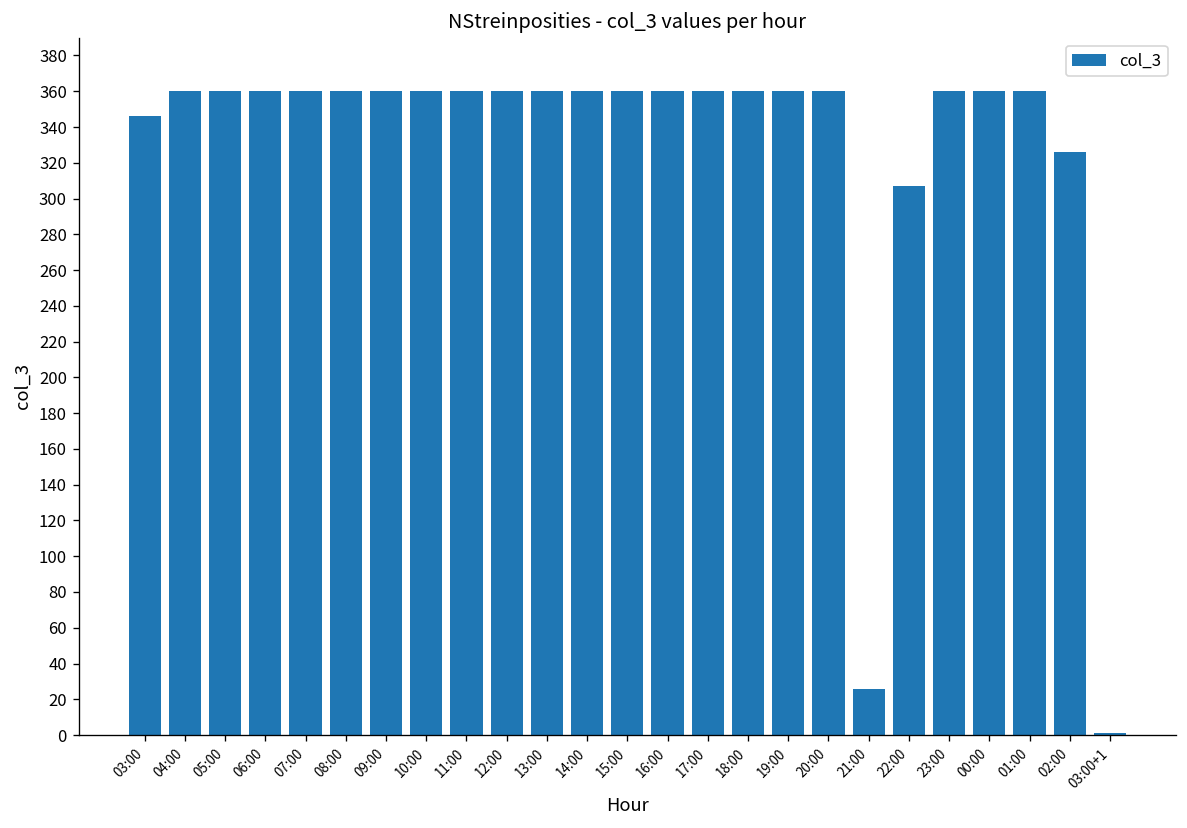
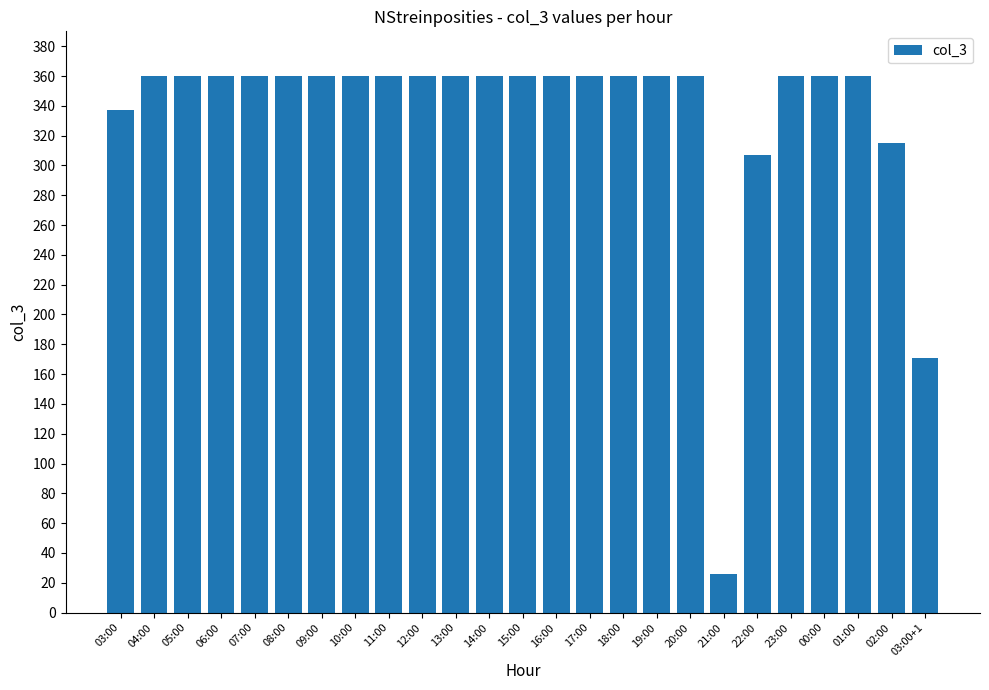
03:00: 346 -> 337
02:00: 326 -> 315
03:00+1: 1 -> 171
